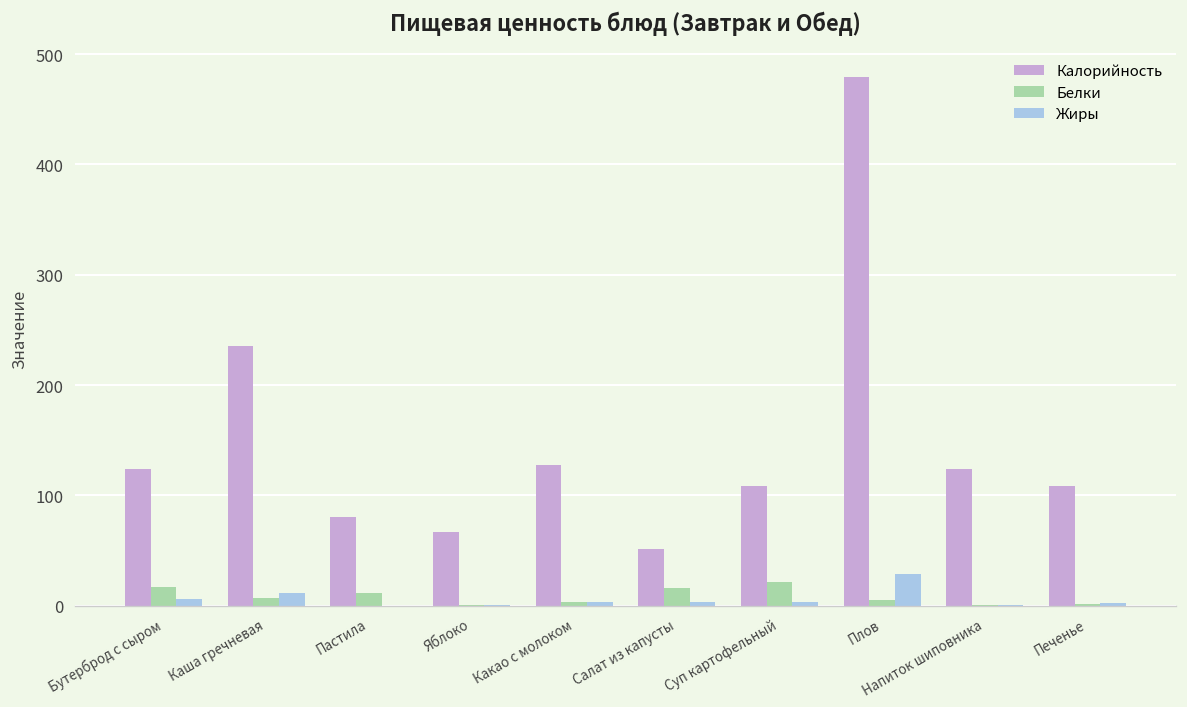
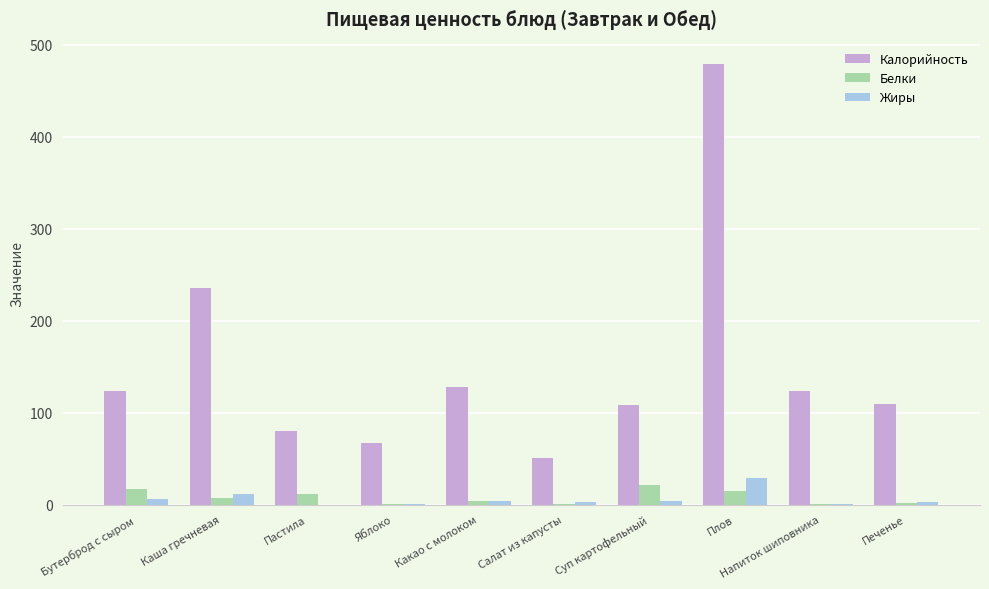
Белки, Салат из капусты: 20 -> 0
Белки, Плов: 6 -> 15
